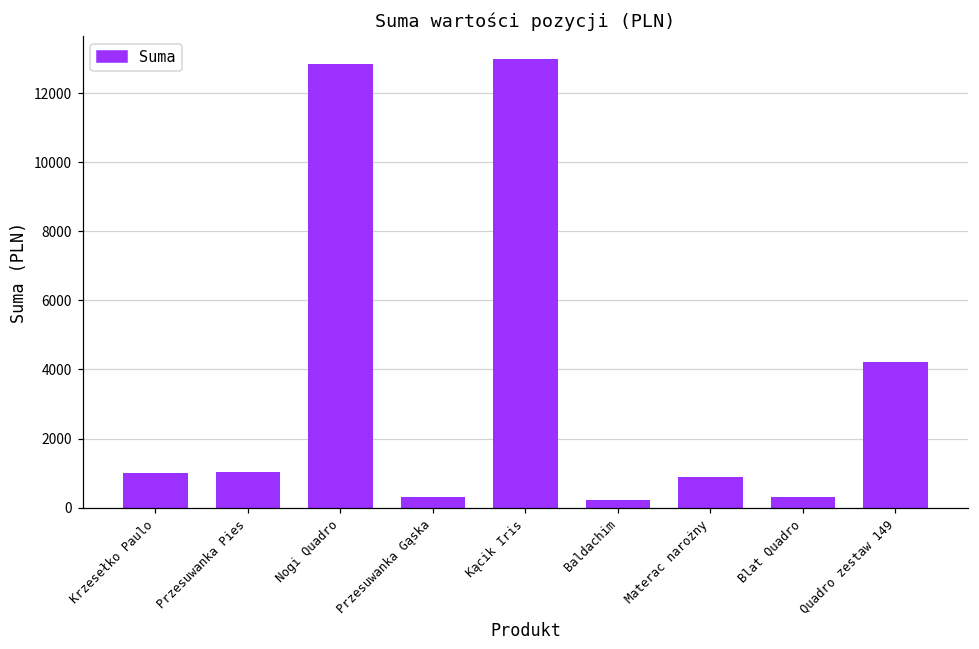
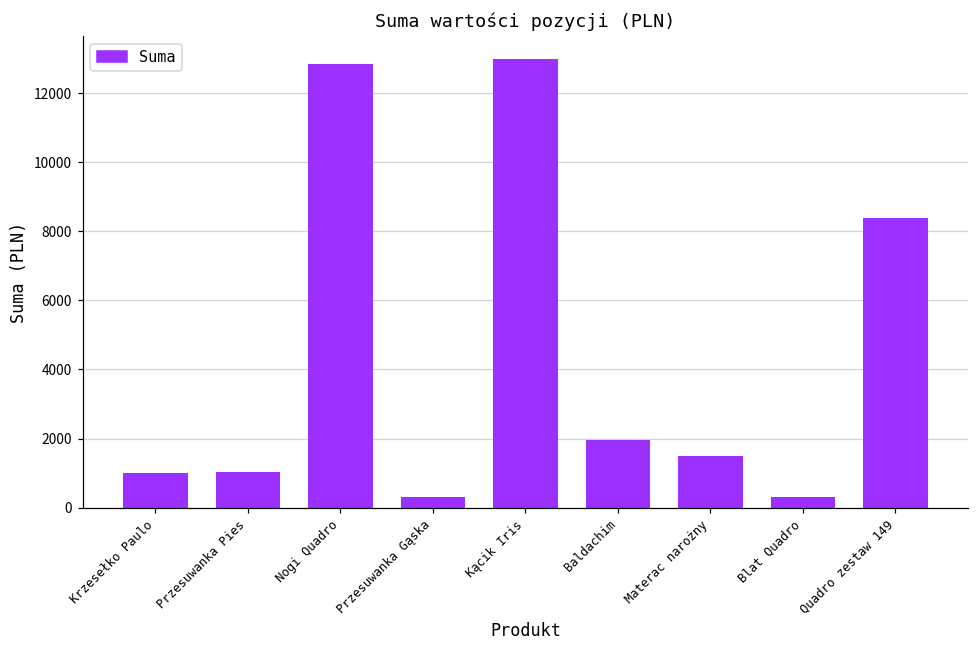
Baldachim: 200 -> 2000
Materac narożny: 900 -> 1500
Quadro zestaw 149: 4200 -> 8400
